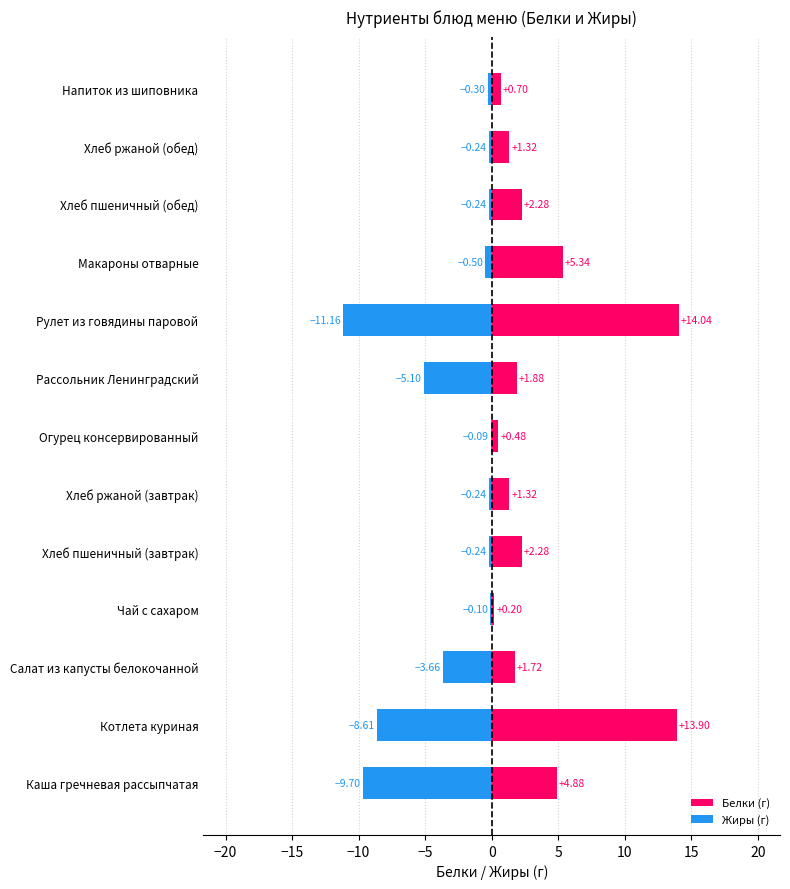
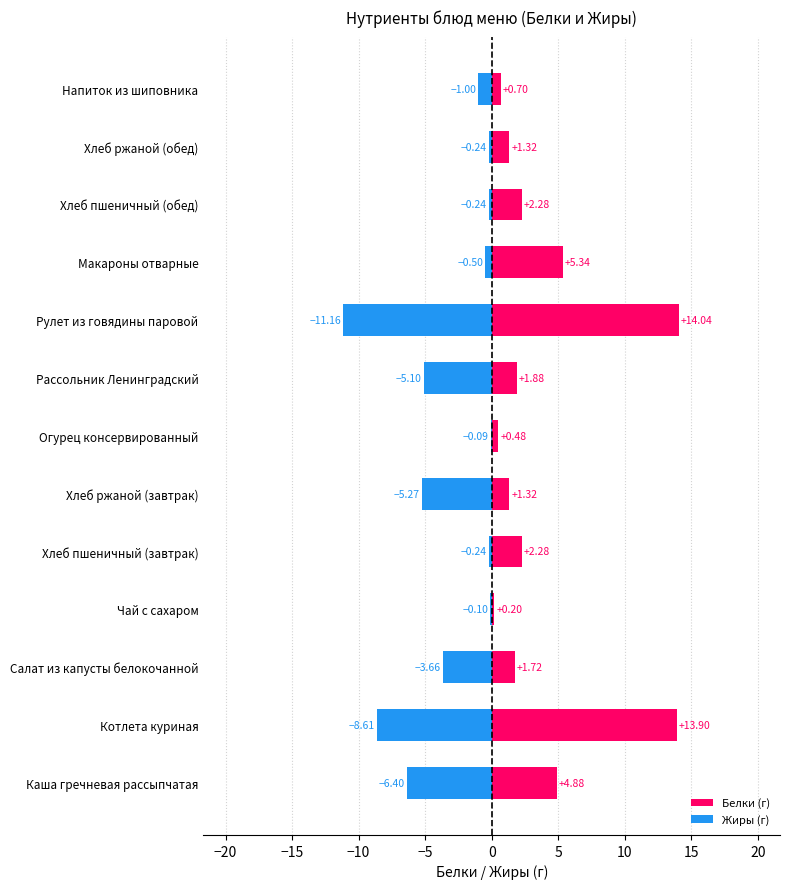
Жиры (г), Напиток из шиповника: -0.30 -> -1.00
Жиры (г), Хлеб ржаной (завтрак): -0.24 -> -5.27
Жиры (г), Каша гречневая рассыпчатая: -9.70 -> -6.40
